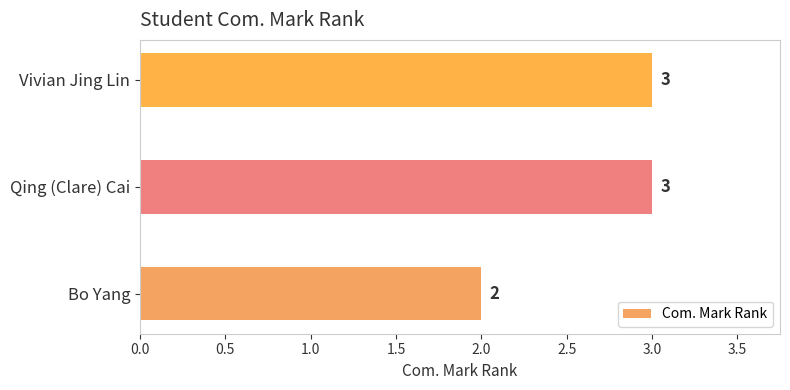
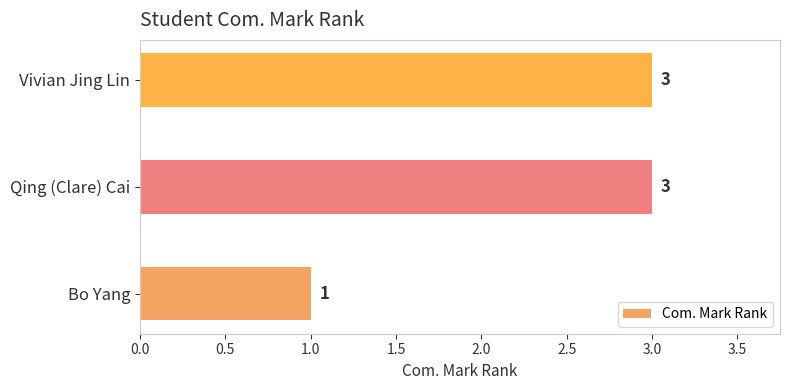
Bo Yang: 2 -> 1
